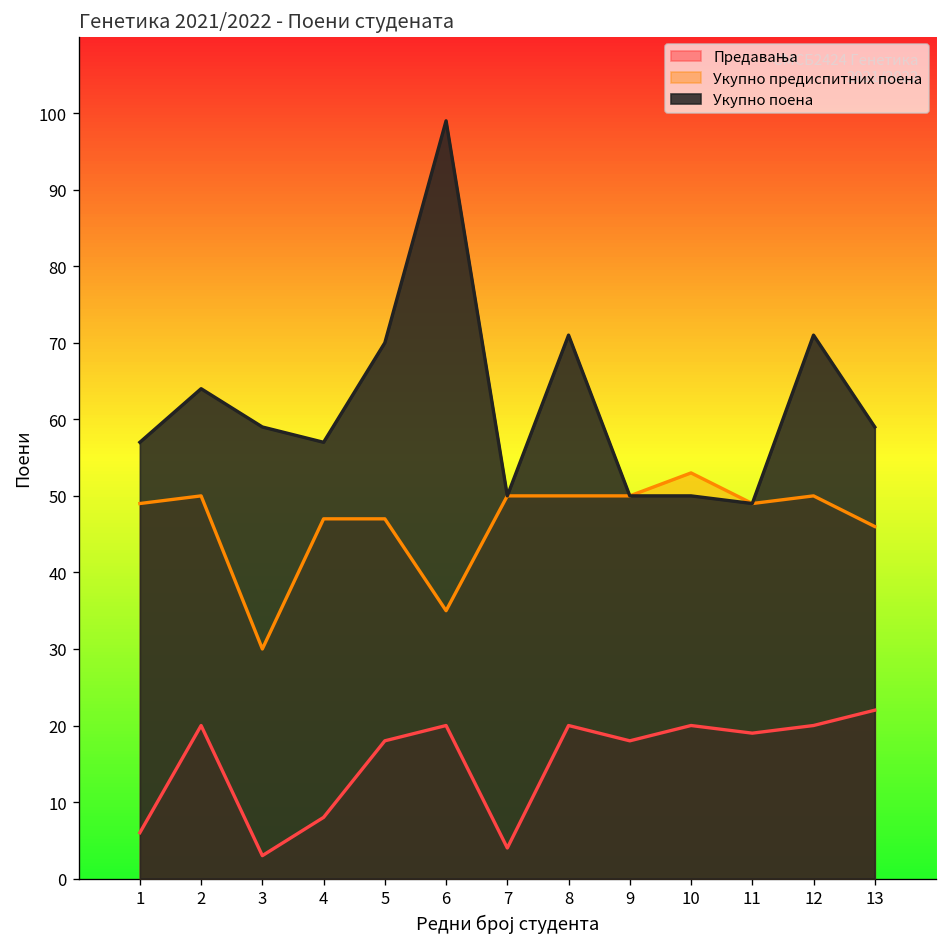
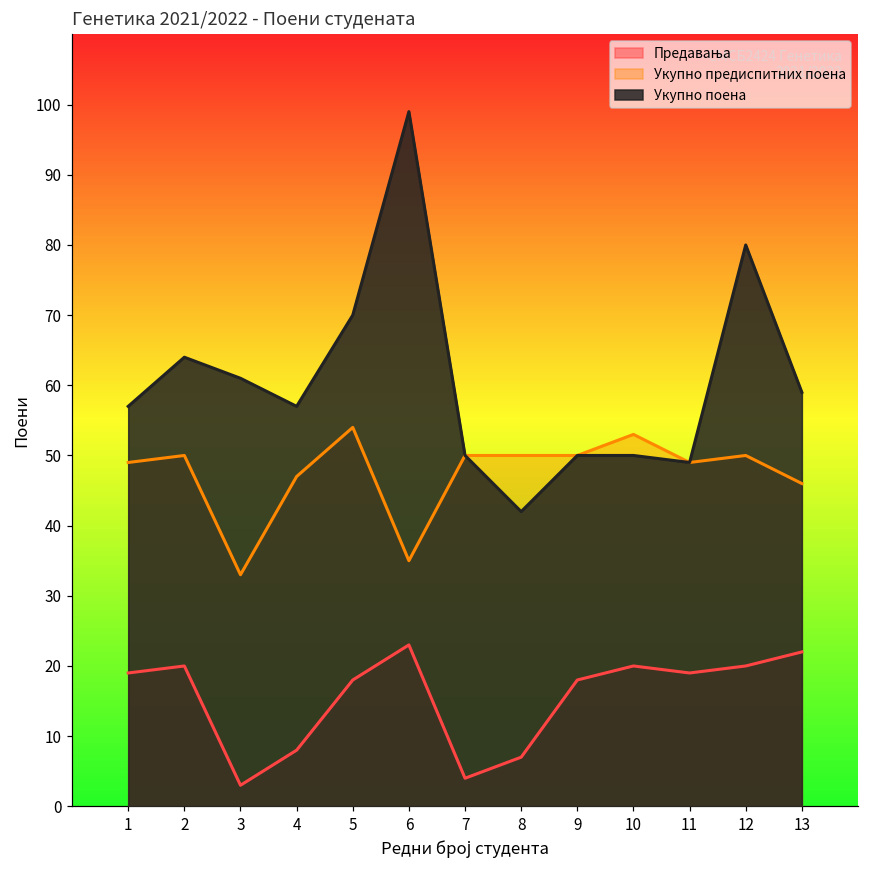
Предавања, 1: 6 -> 19
Укупно предиспитних поена, 3: 30 -> 33
Укупно поена, 3: 59 -> 61
Укупно предиспитних поена, 5: 47 -> 54
Предавања, 6: 20 -> 23
Предавања, 8: 20 -> 7
Укупно поена, 8: 71 -> 42
Укупно поена, 12: 71 -> 80
